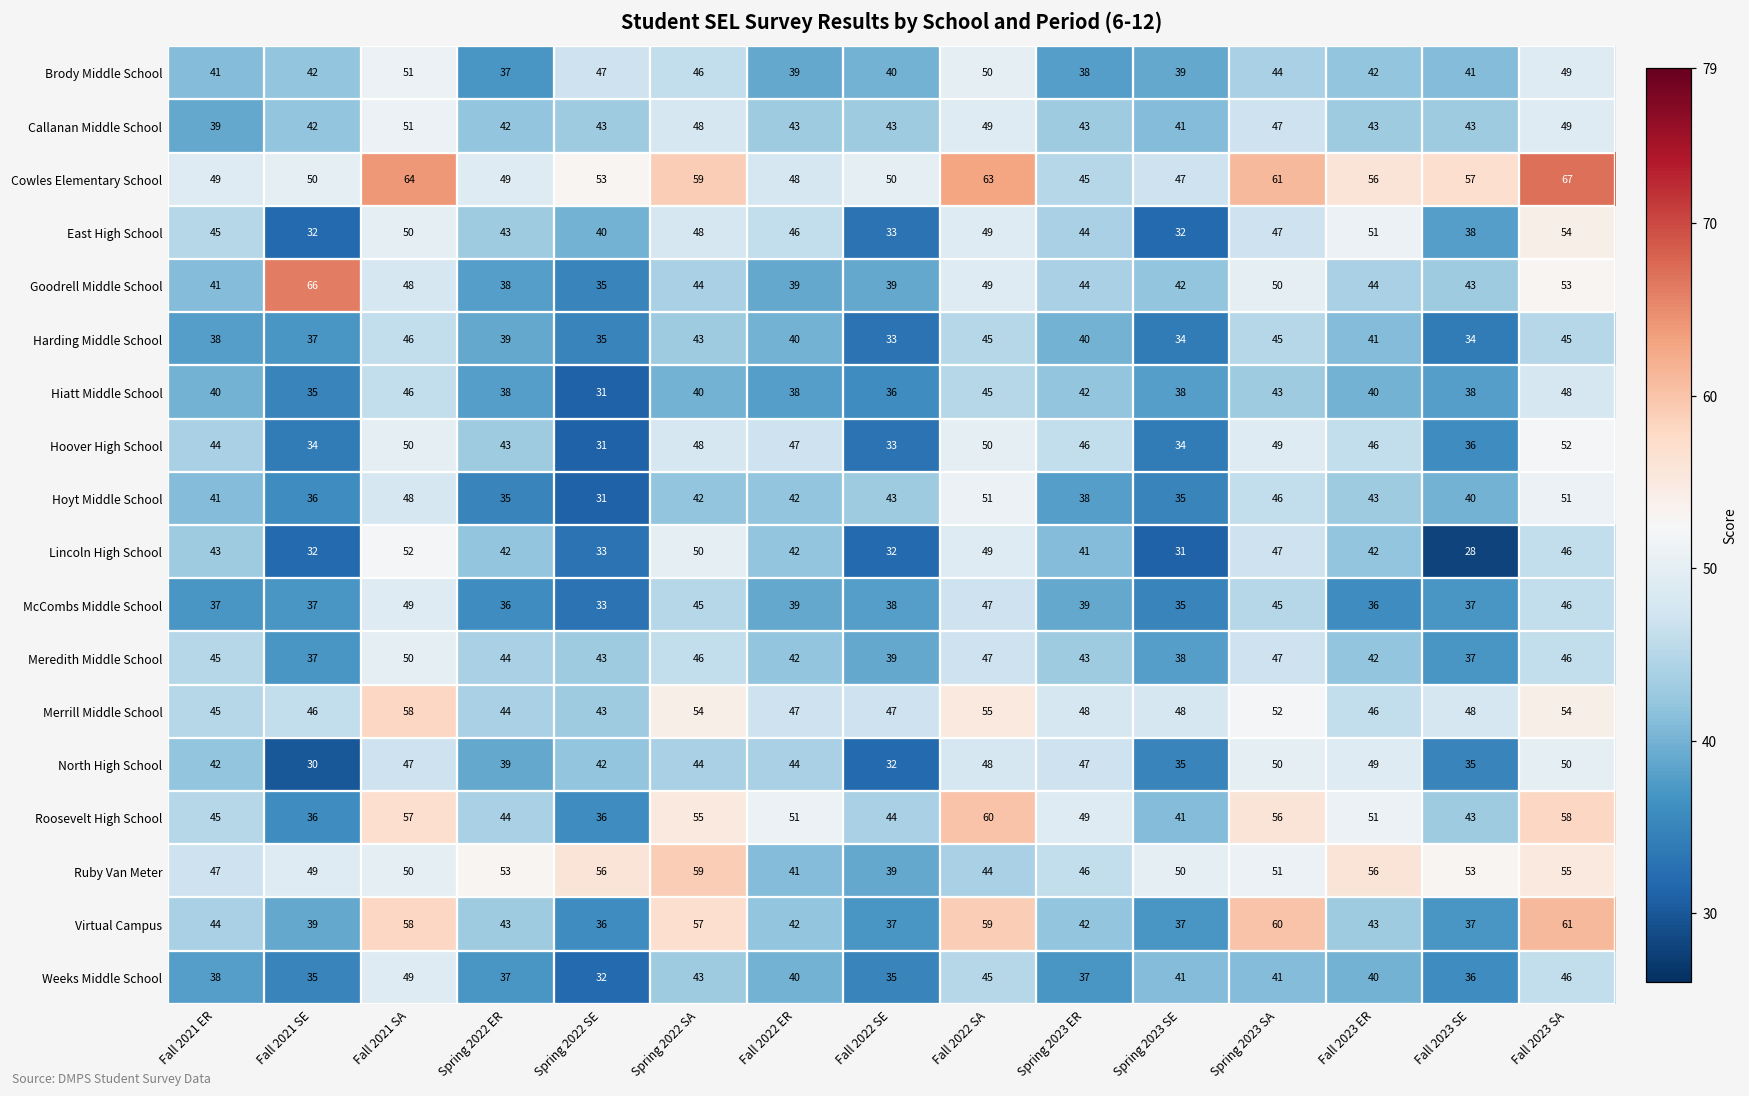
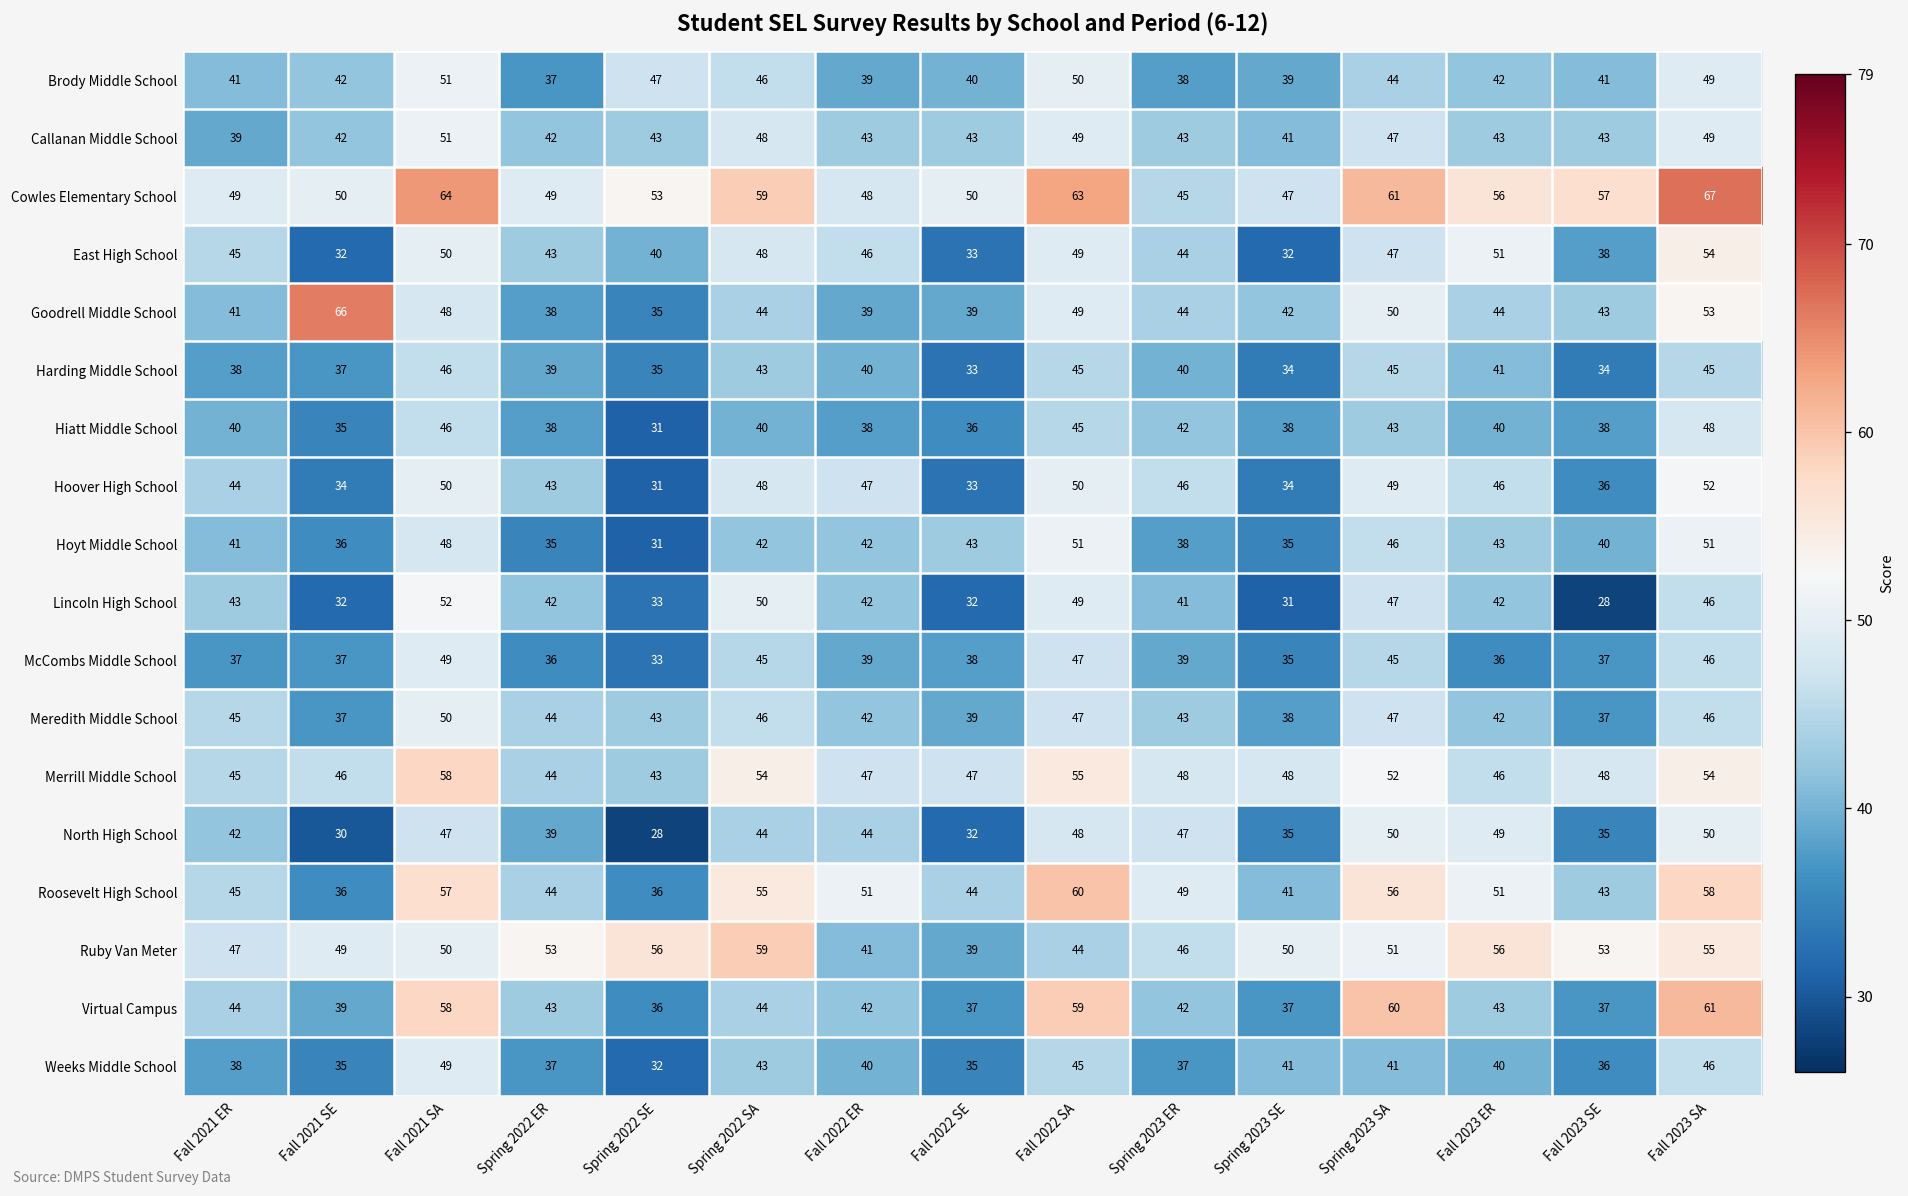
North High School, Spring 2022 SE: 42 -> 28
Virtual Campus, Spring 2022 SA: 57 -> 44
